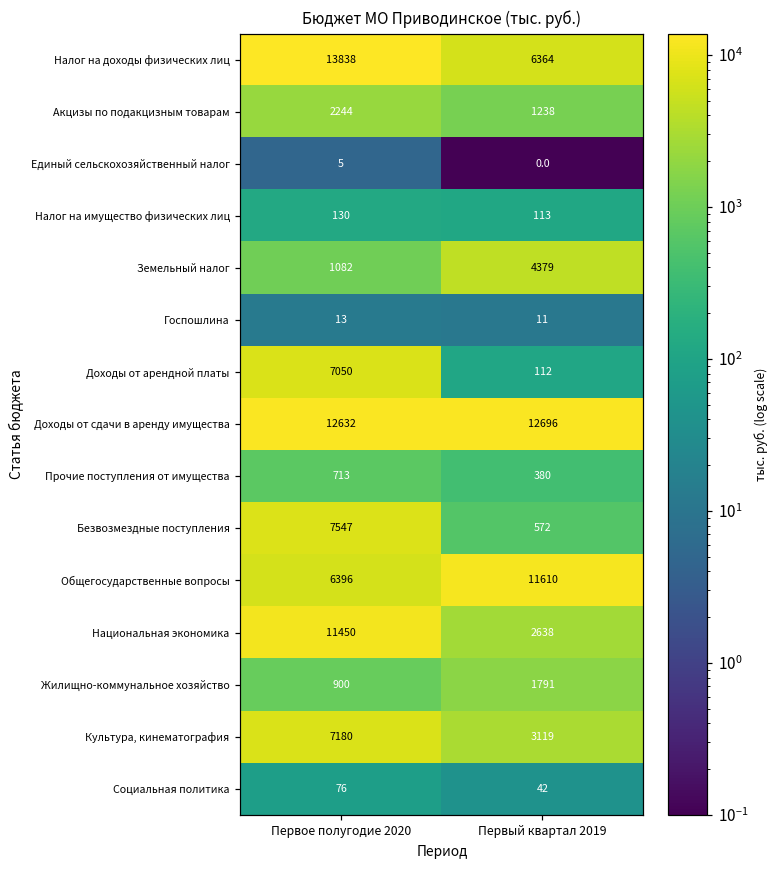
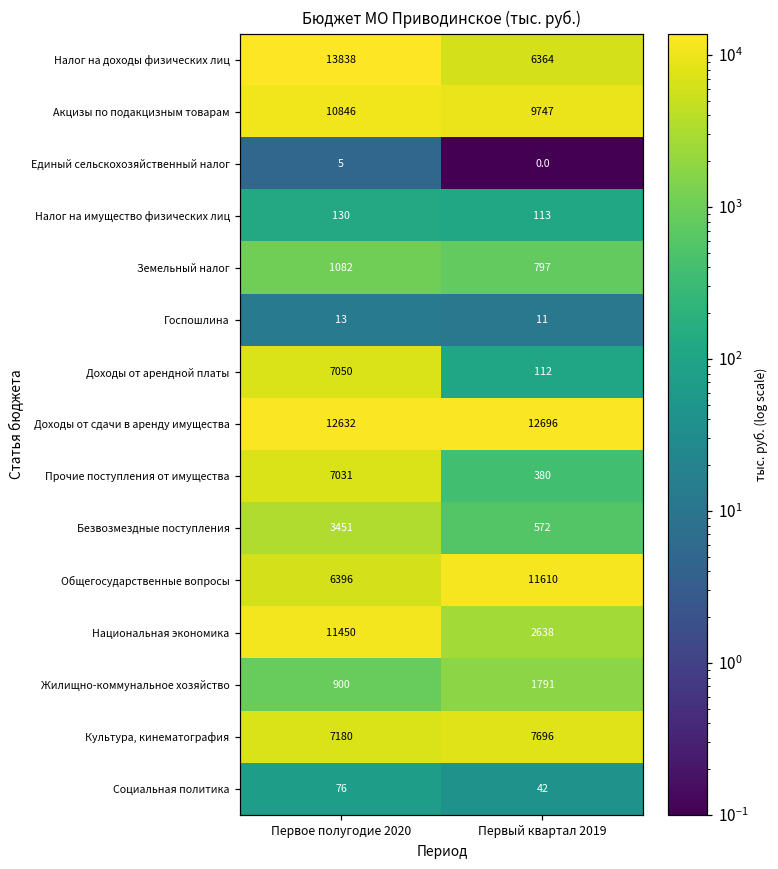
Акцизы по подакцизным товарам, Первое полугодие 2020: 2244 -> 10846
Акцизы по подакцизным товарам, Первый квартал 2019: 1238 -> 9747
Земельный налог, Первый квартал 2019: 4379 -> 797
Прочие поступления от имущества, Первое полугодие 2020: 713 -> 7031
Безвозмездные поступления, Первое полугодие 2020: 7547 -> 3451
Культура, кинематография, Первый квартал 2019: 3119 -> 7696
